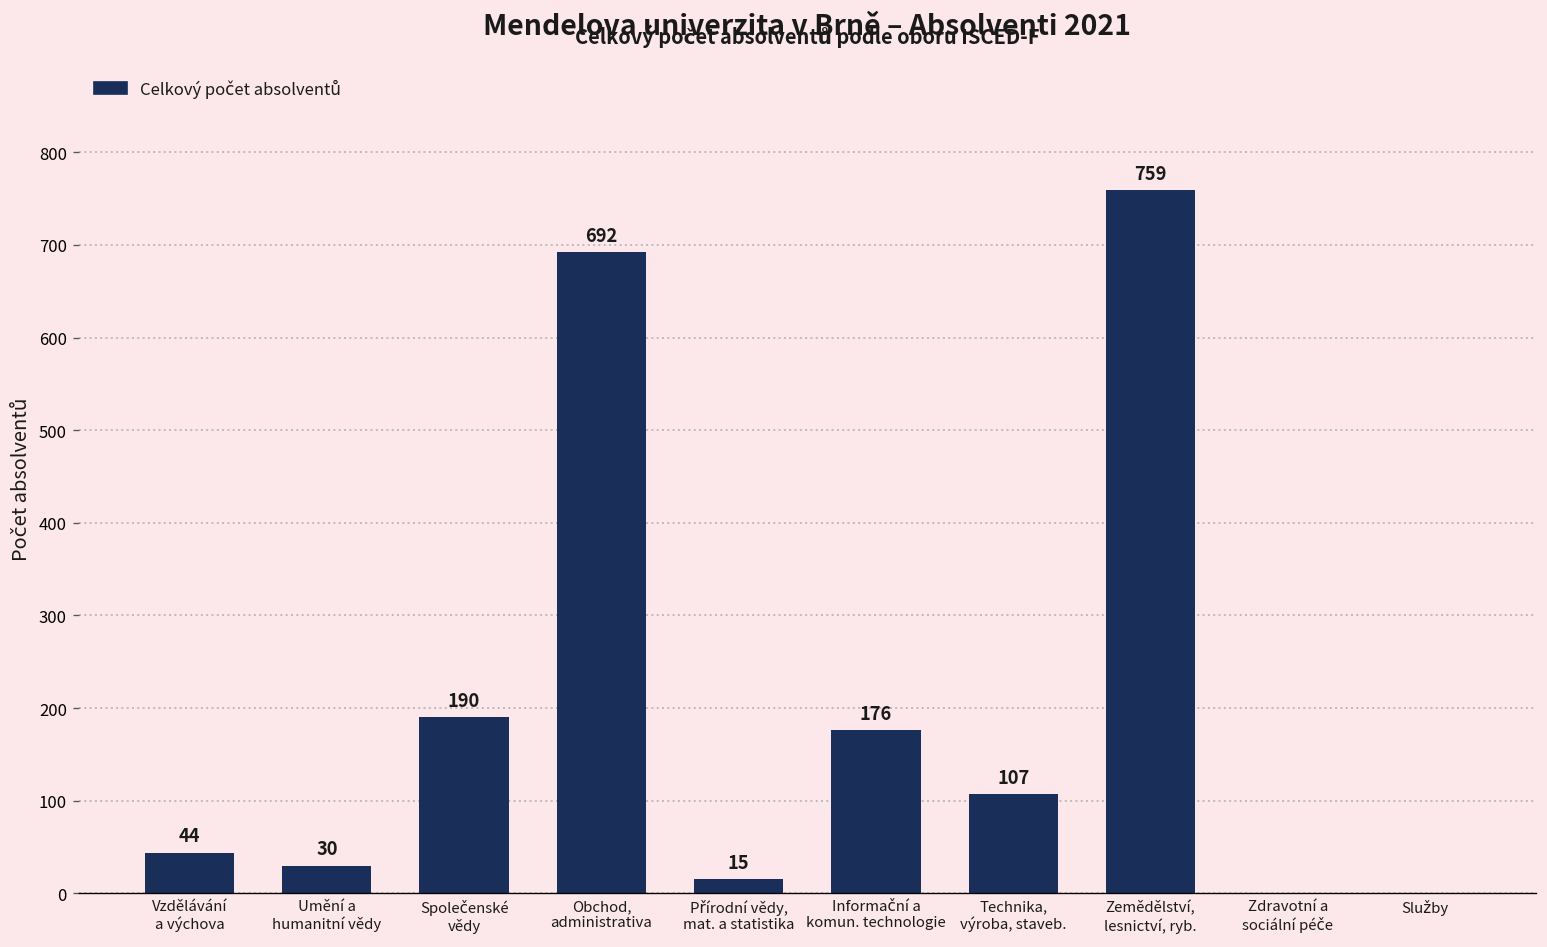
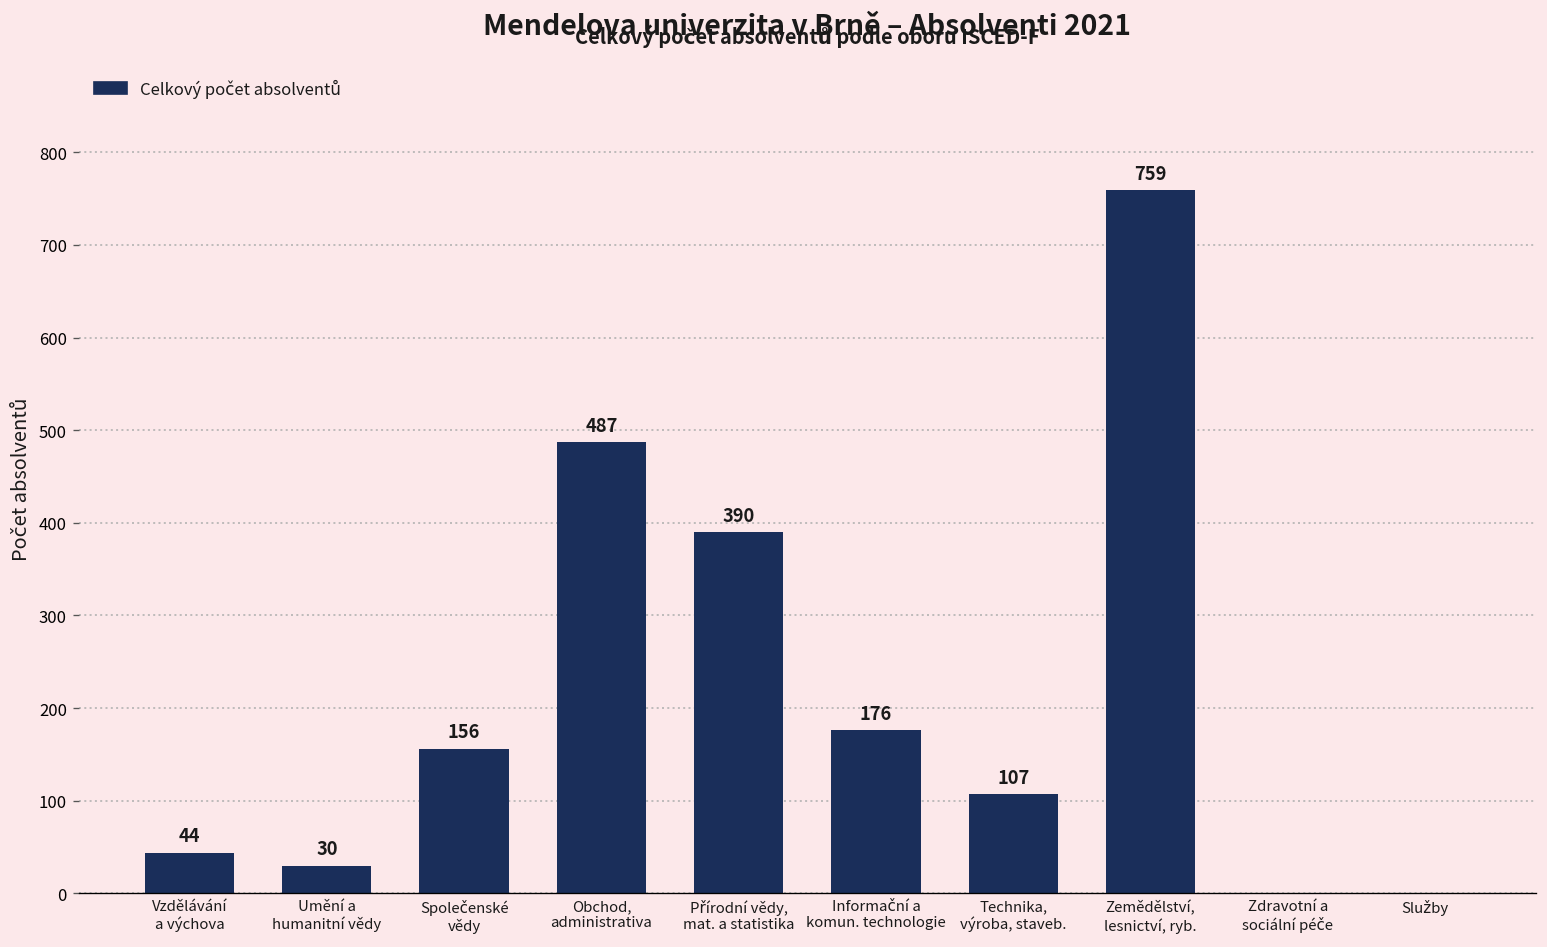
Společenské vědy: 190 -> 156
Obchod, administrativa: 692 -> 487
Přírodní vědy, mat. a statistika: 15 -> 390
